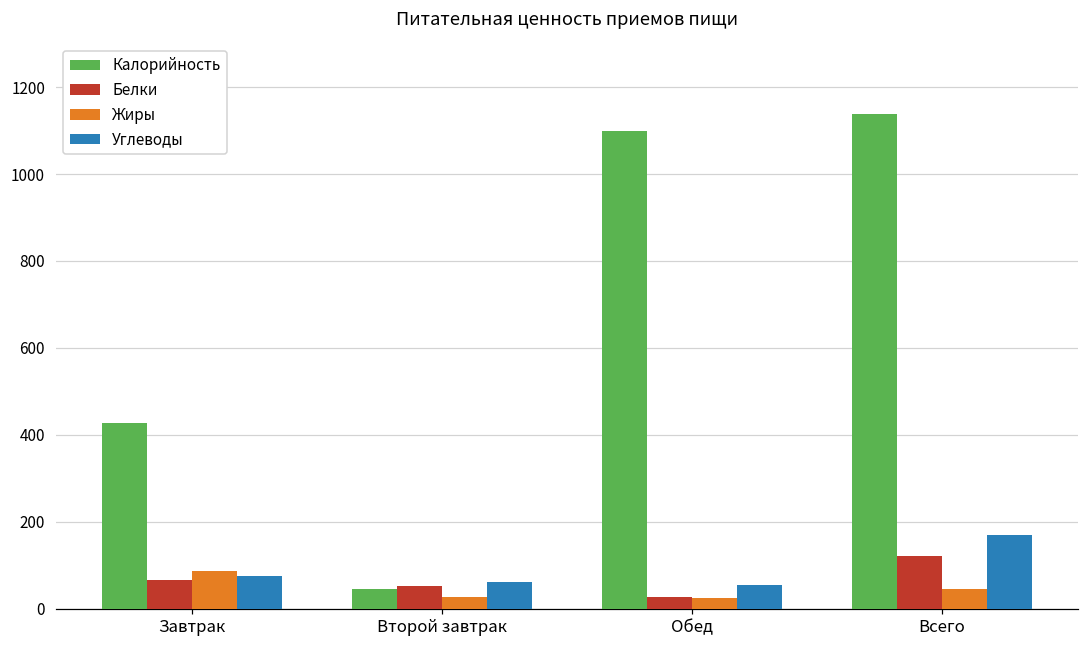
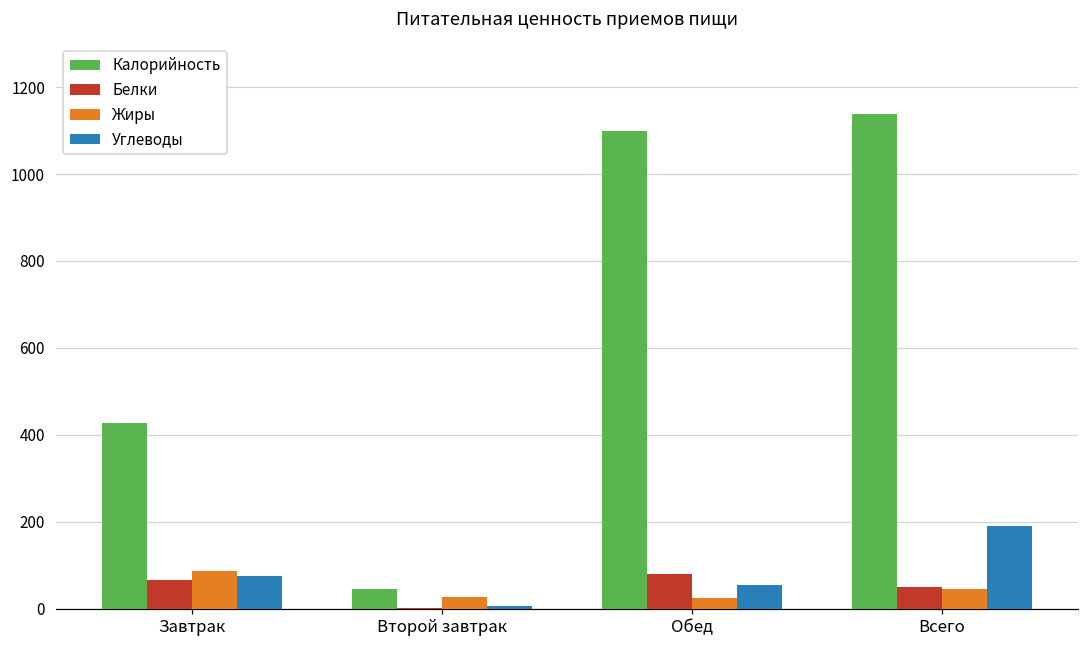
Белки, Второй завтрак: 50 -> 0
Углеводы, Второй завтрак: 60 -> 10
Белки, Обед: 30 -> 80
Белки, Всего: 120 -> 50
Углеводы, Всего: 170 -> 190
